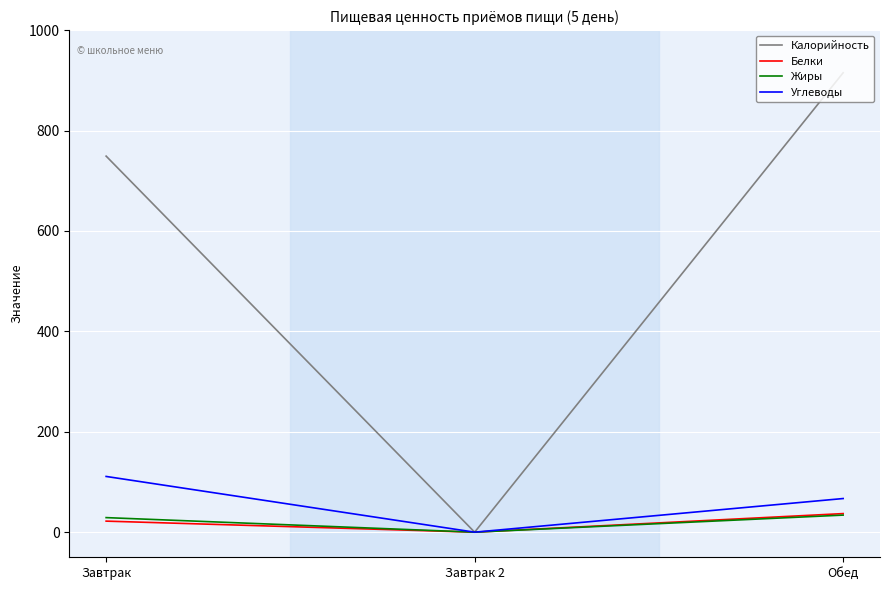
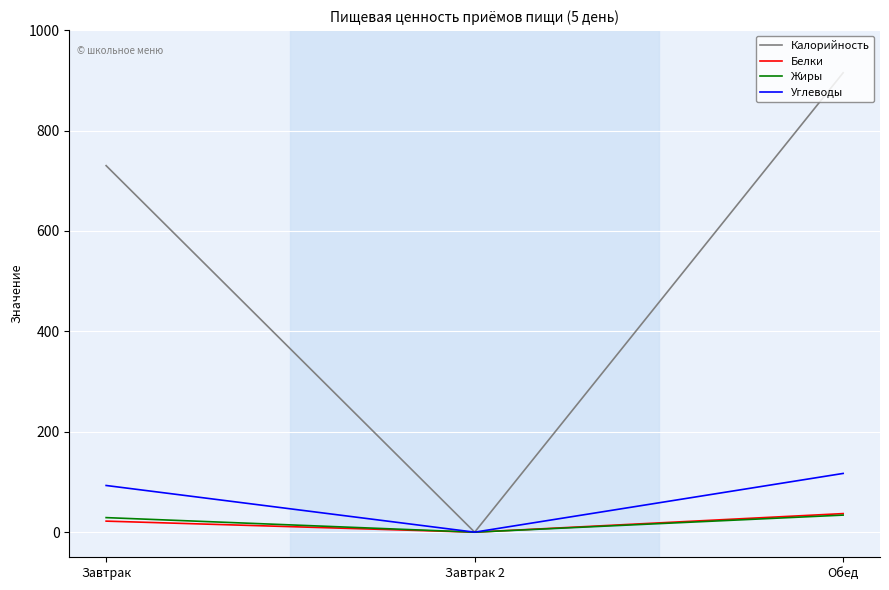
Калорийность, Завтрак: 750 -> 730
Углеводы, Завтрак: 110 -> 90
Углеводы, Обед: 70 -> 120
